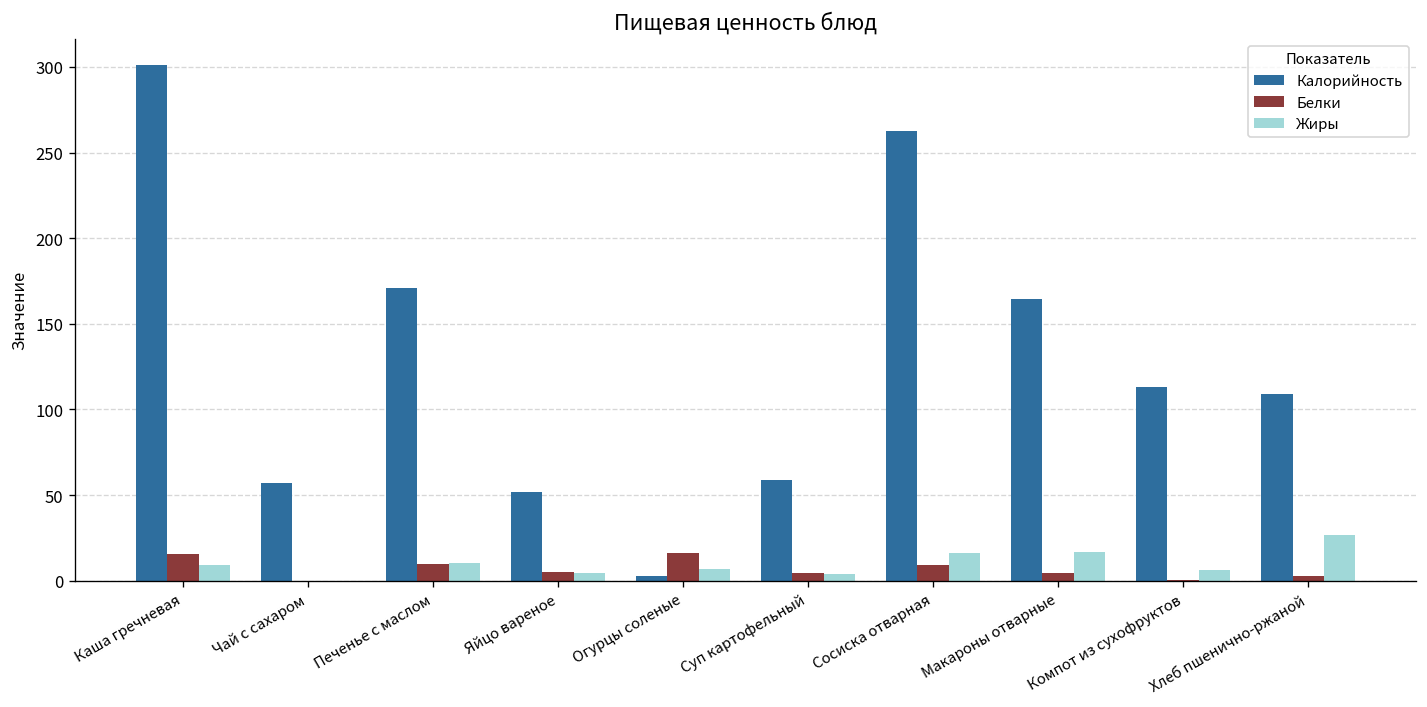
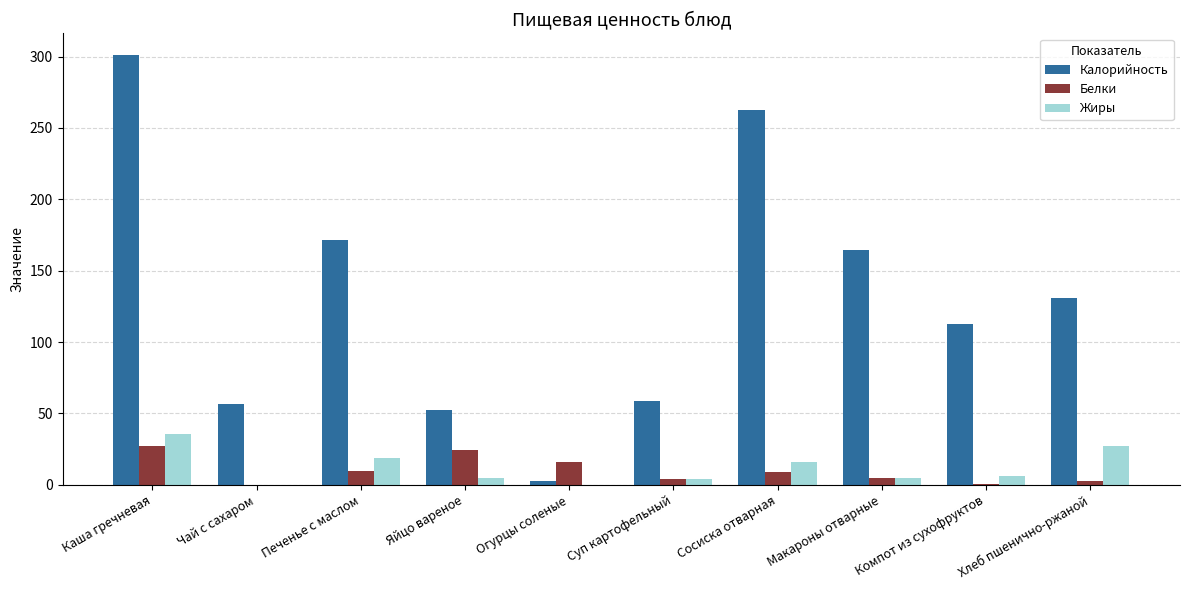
Белки, Каша гречневая: 15 -> 27
Жиры, Каша гречневая: 9 -> 35
Жиры, Печенье с маслом: 10 -> 19
Белки, Яйцо вареное: 5 -> 24
Жиры, Огурцы соленые: 7 -> 0
Жиры, Макароны отварные: 17 -> 5
Калорийность, Хлеб пшенично-ржаной: 109 -> 131
